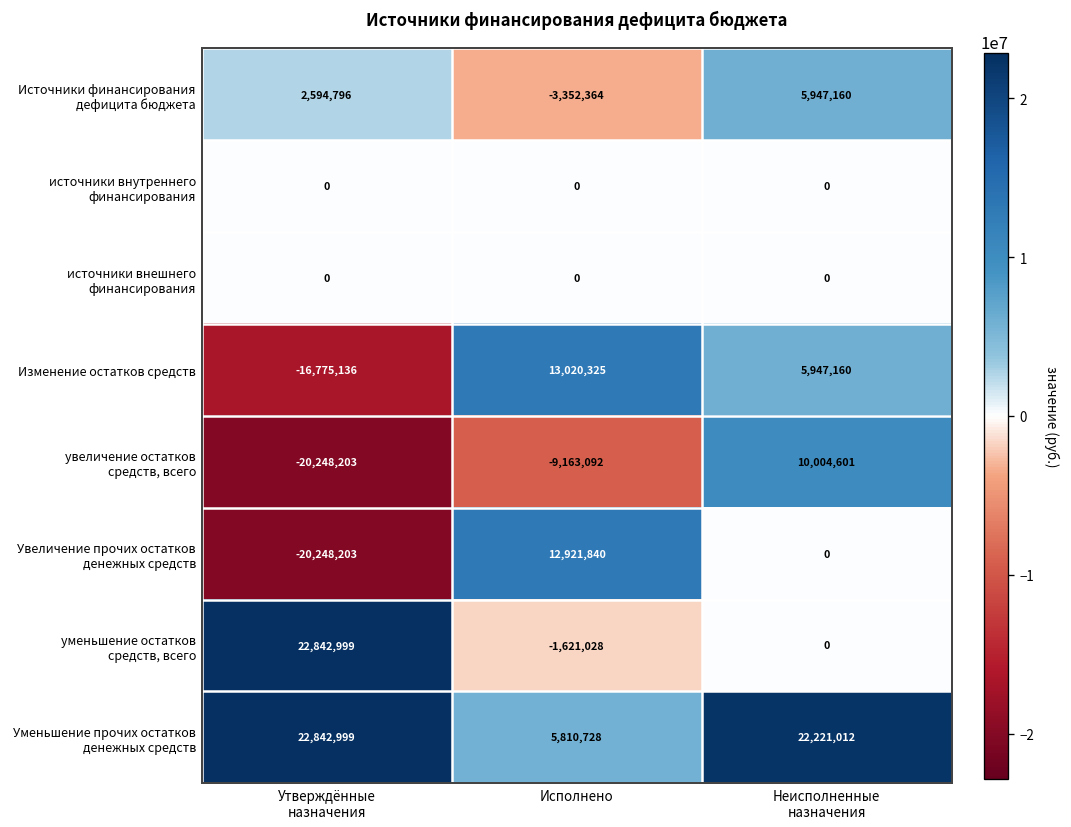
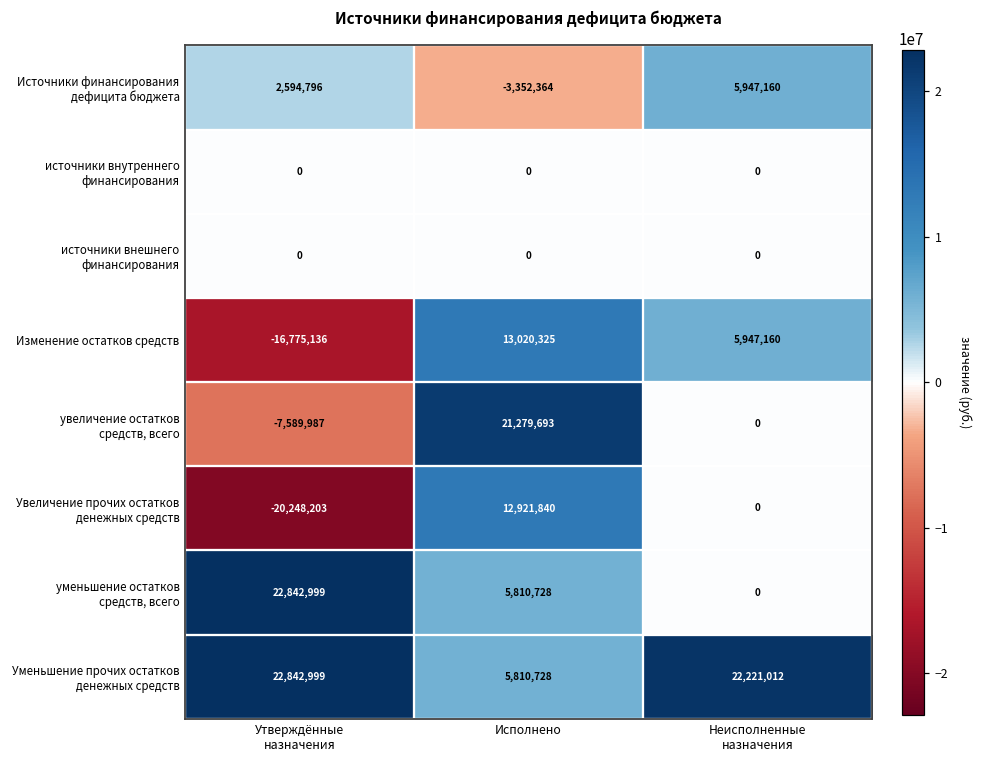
увеличение остатков средств, всего, Утверждённые назначения: -20,248,203 -> -7,589,987
увеличение остатков средств, всего, Исполнено: -9,163,092 -> 21,279,693
увеличение остатков средств, всего, Неисполненные назначения: 10,004,601 -> 0
уменьшение остатков средств, всего, Исполнено: -1,621,028 -> 5,810,728
